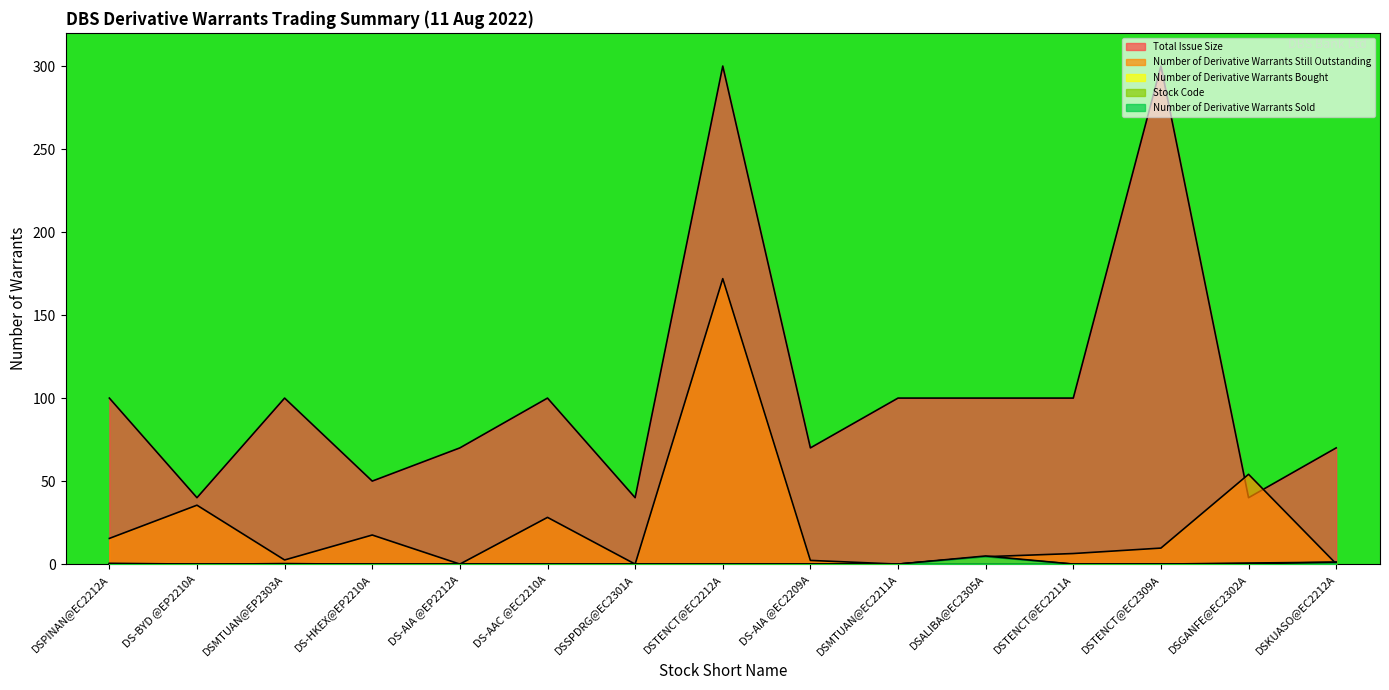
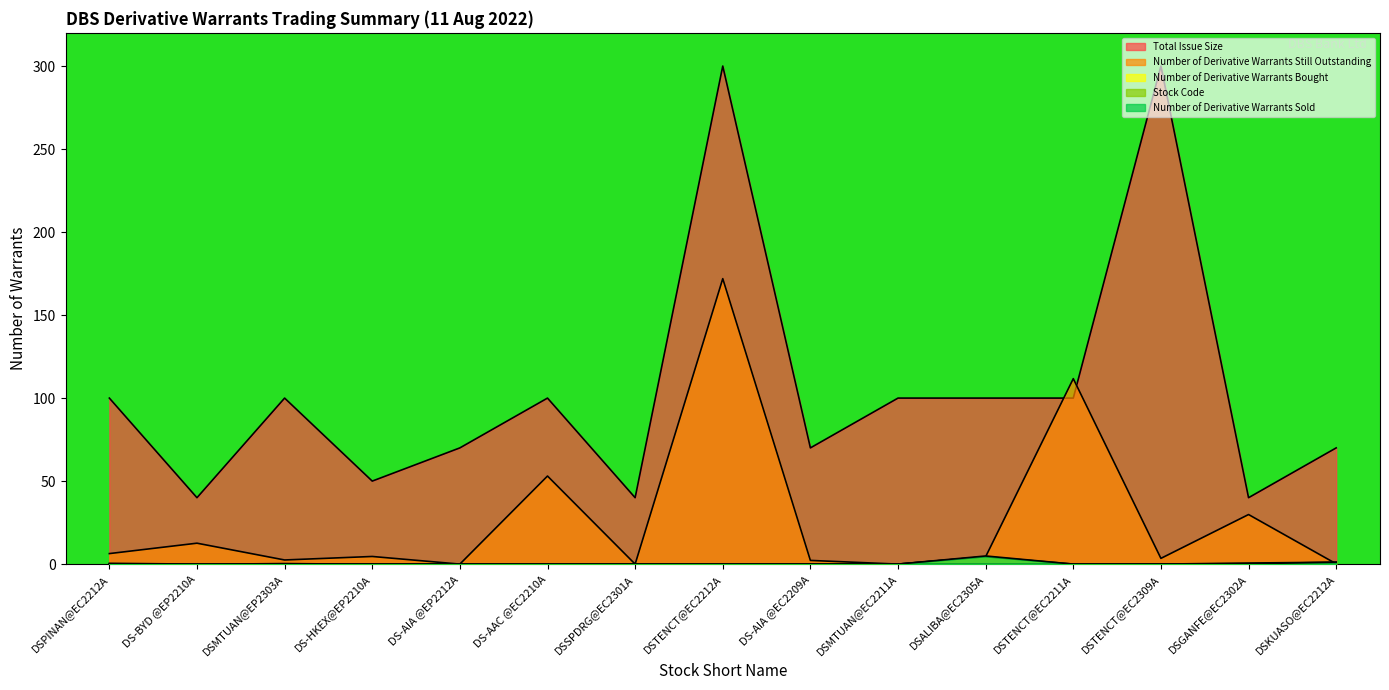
Number of Derivative Warrants Still Outstanding, DSPINAN@EC2212A: 15 -> 6
Number of Derivative Warrants Still Outstanding, DS-BYD @EP2210A: 35 -> 13
Number of Derivative Warrants Still Outstanding, DS-HKEX@EP2210A: 18 -> 5
Number of Derivative Warrants Still Outstanding, DS-AAC @EC2210A: 28 -> 53
Number of Derivative Warrants Still Outstanding, DSTENCT@EC2211A: 6 -> 112
Number of Derivative Warrants Still Outstanding, DSTENCT@EC2309A: 10 -> 3
Number of Derivative Warrants Still Outstanding, DSGANFE@EC2302A: 54 -> 30
